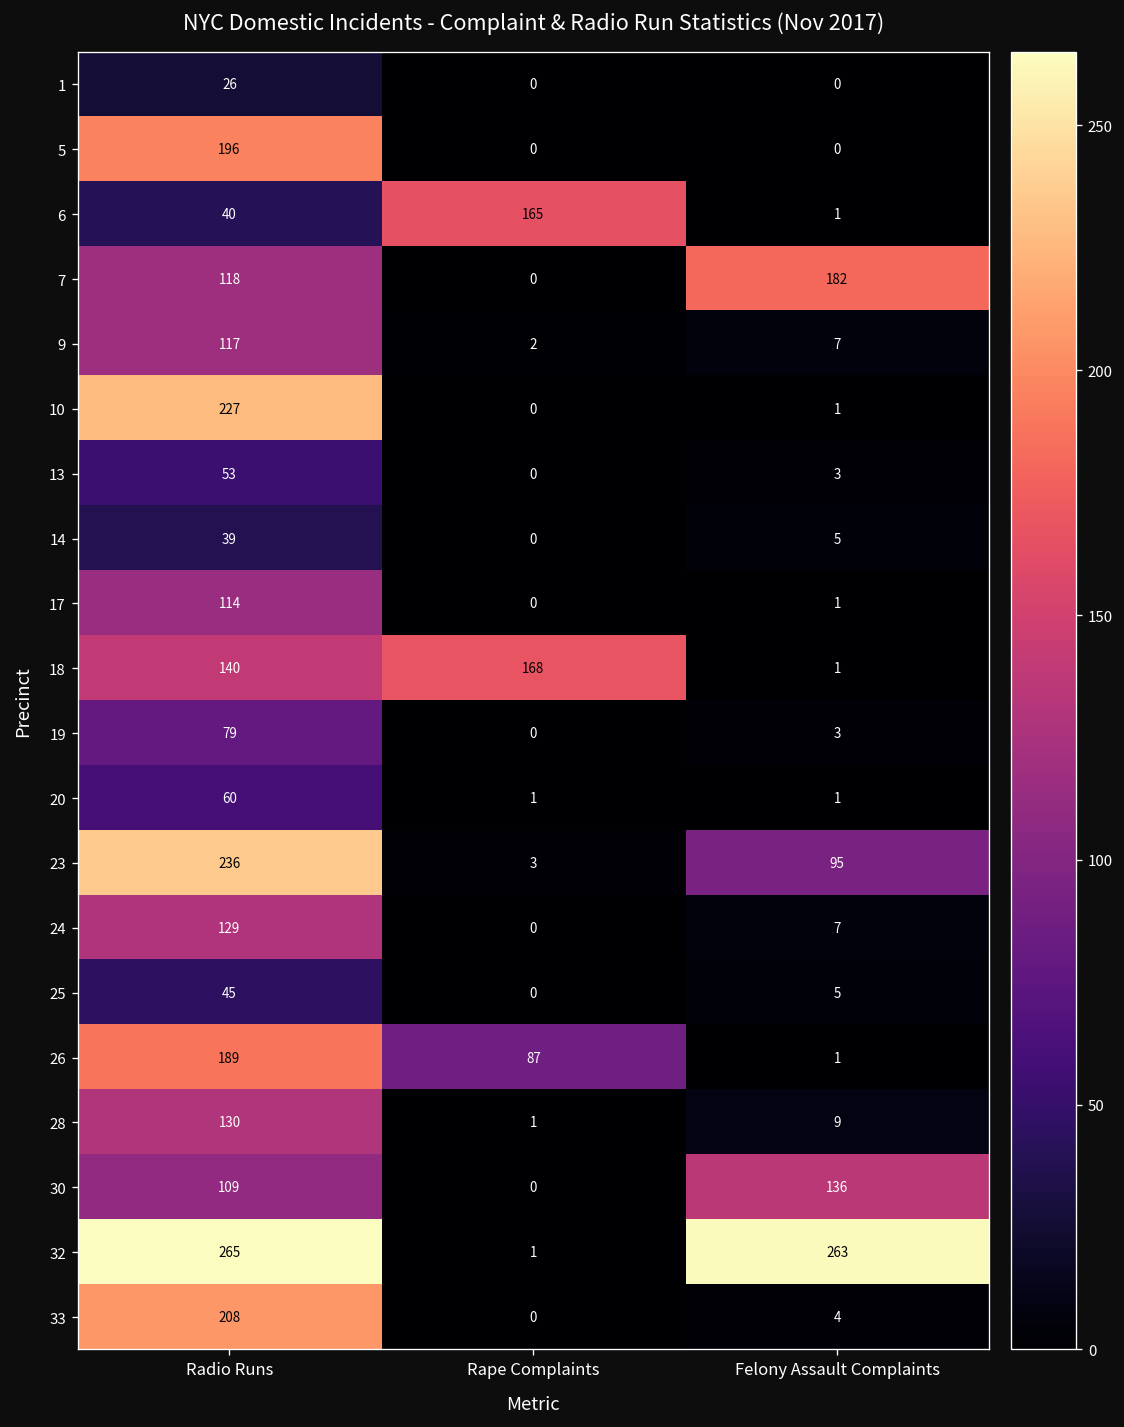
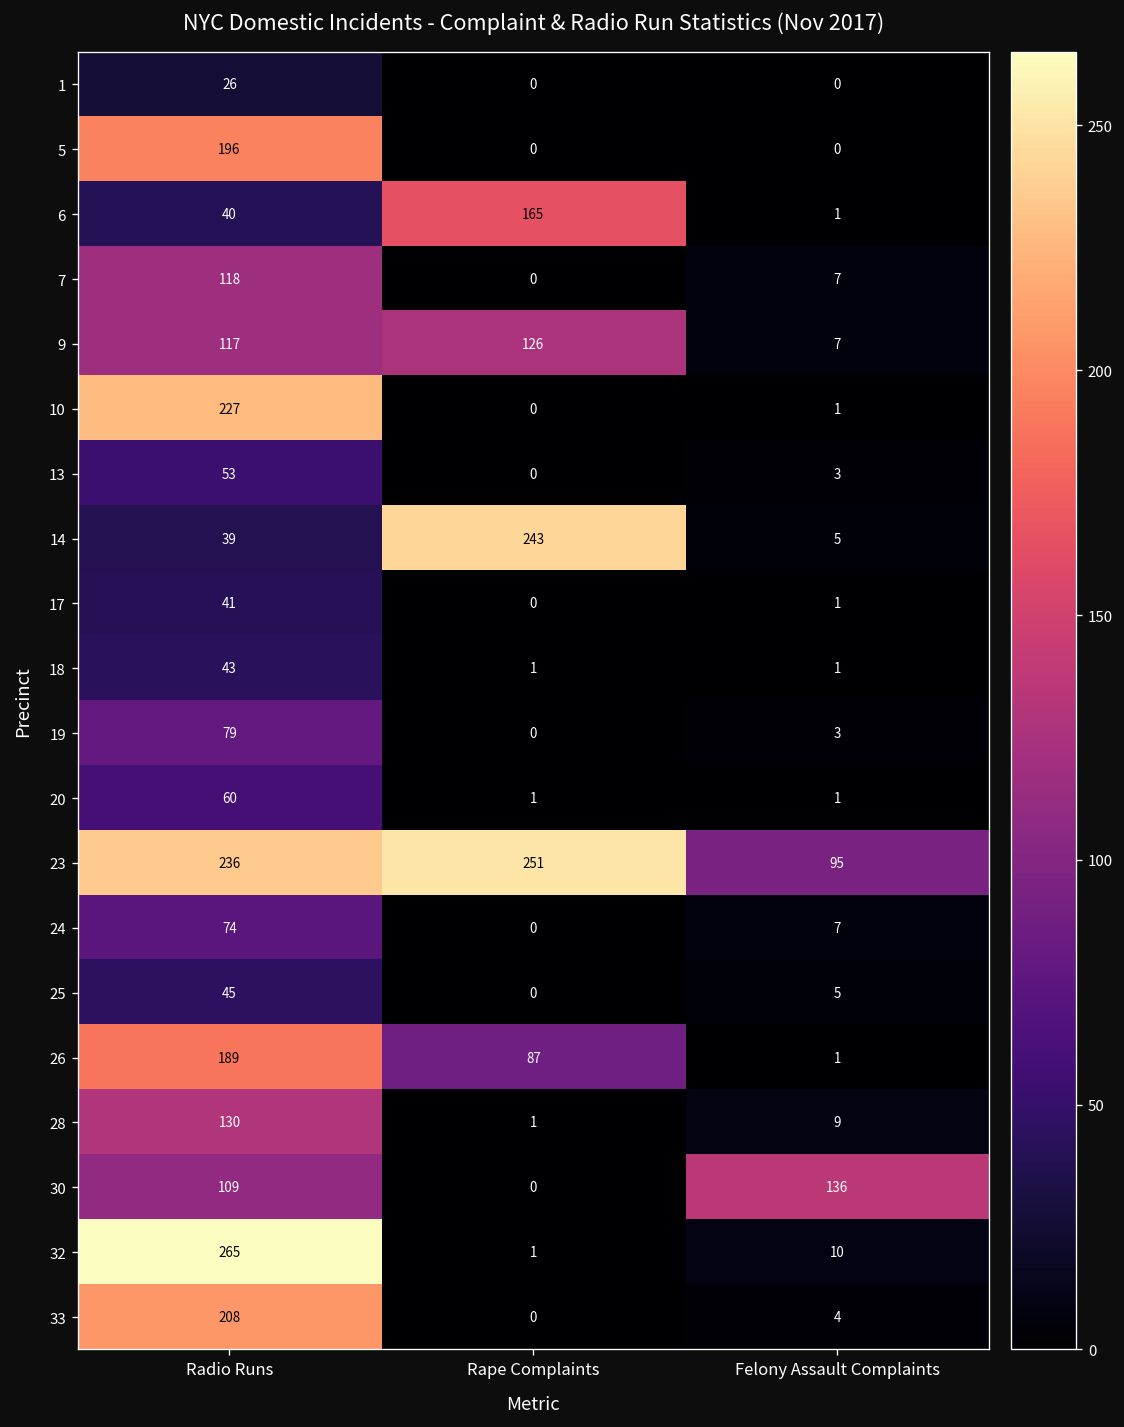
7, Felony Assault Complaints: 182 -> 7
9, Rape Complaints: 2 -> 126
14, Rape Complaints: 0 -> 243
17, Radio Runs: 114 -> 41
18, Radio Runs: 140 -> 43
18, Rape Complaints: 168 -> 1
23, Rape Complaints: 3 -> 251
24, Radio Runs: 129 -> 74
32, Felony Assault Complaints: 263 -> 10
